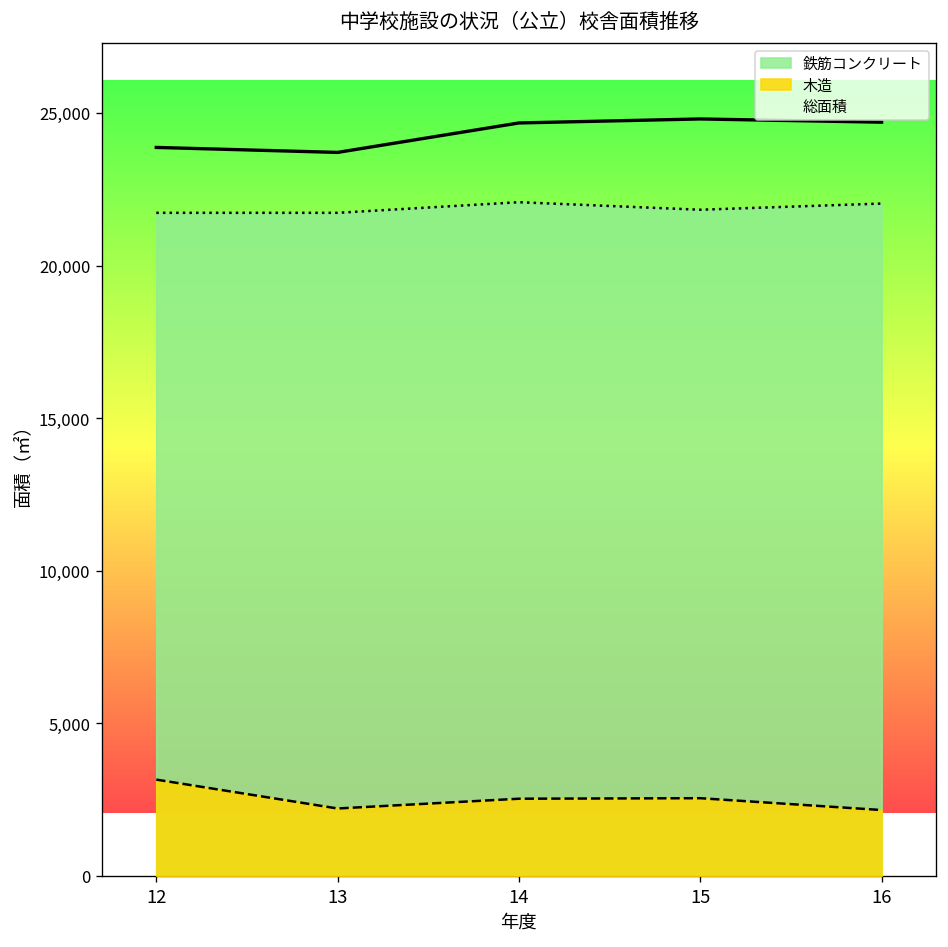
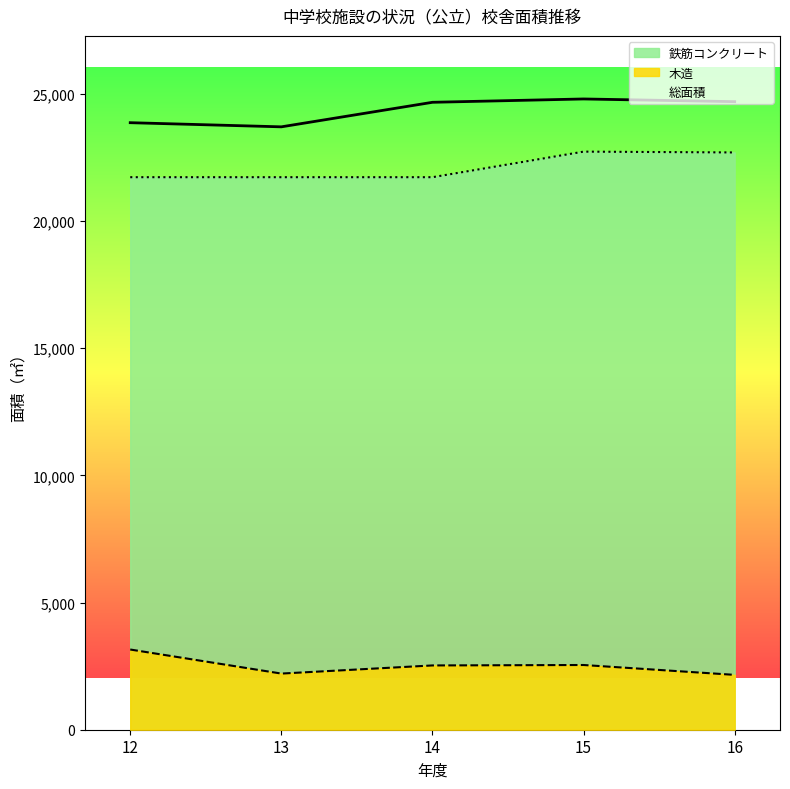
鉄筋コンクリート, 14: 22,100 -> 21,700
鉄筋コンクリート, 15: 21,800 -> 22,700
鉄筋コンクリート, 16: 22,000 -> 22,700
